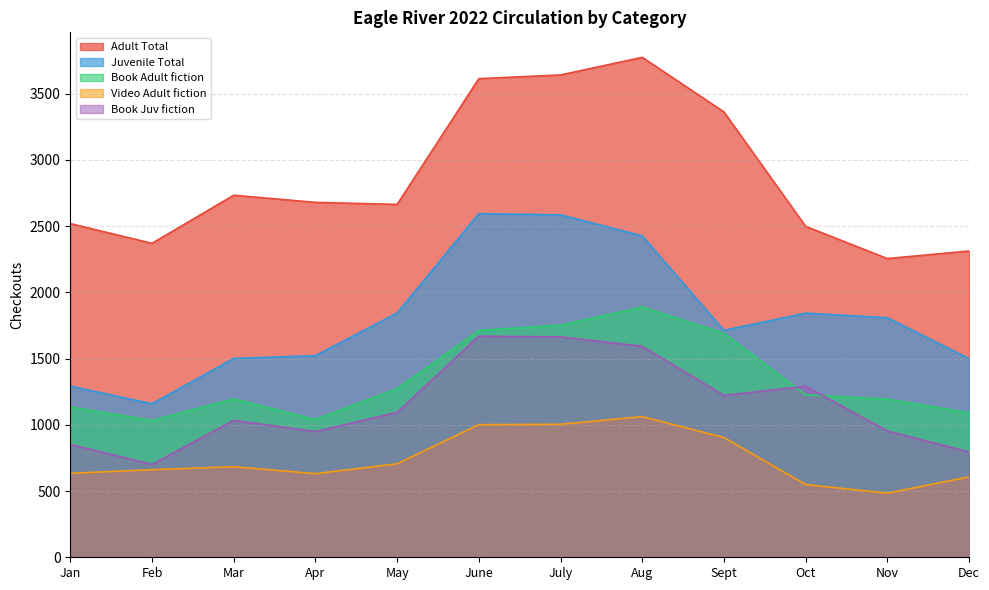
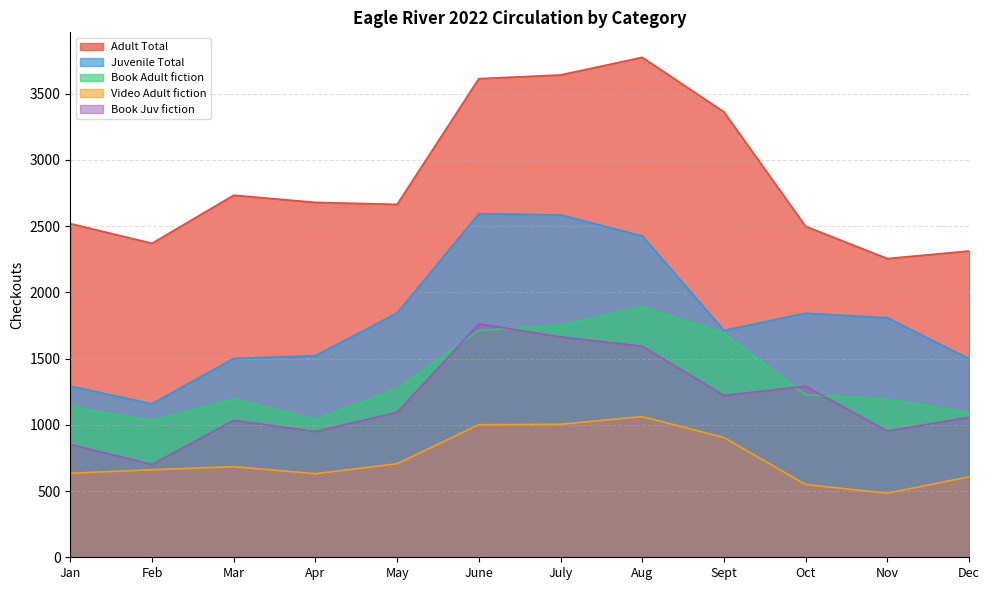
Book Juv fiction, June: 1670 -> 1760
Book Juv fiction, Dec: 800 -> 1060
